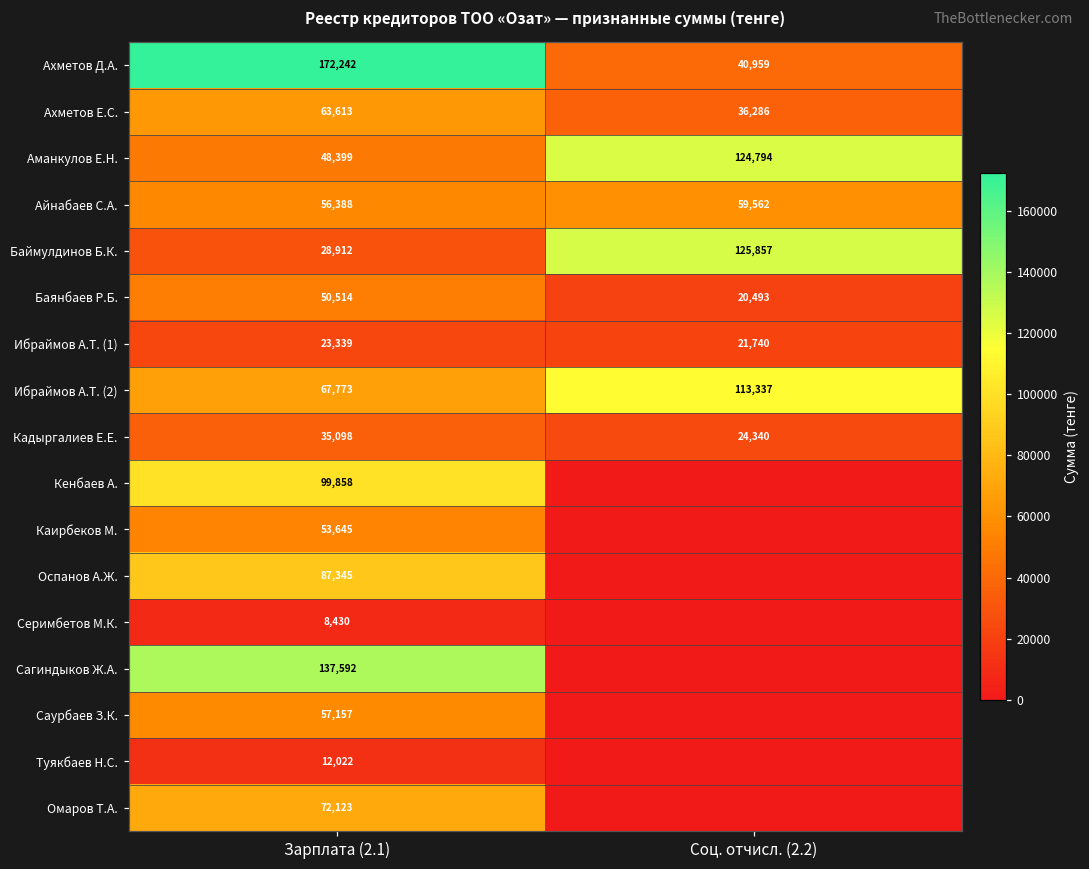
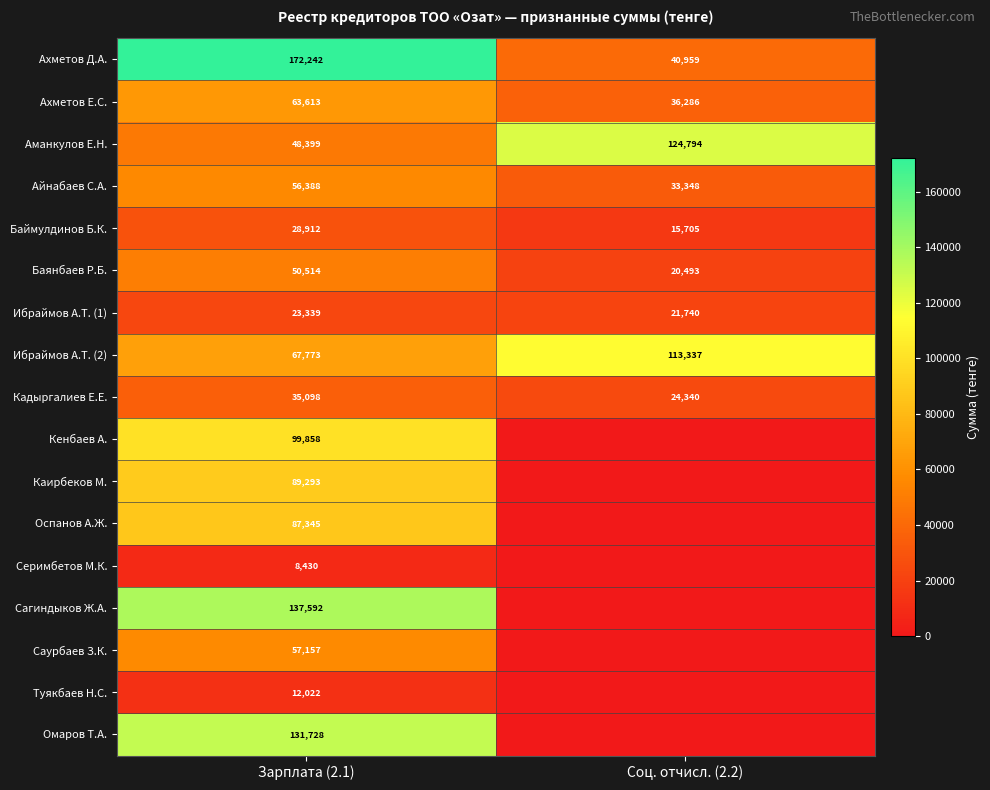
Айнабаев С.А., Соц. отчисл. (2.2): 59,562 -> 33,348
Баймулдинов Б.К., Соц. отчисл. (2.2): 125,857 -> 15,705
Каирбеков М., Зарплата (2.1): 53,645 -> 89,293
Омаров Т.А., Зарплата (2.1): 72,123 -> 131,728
